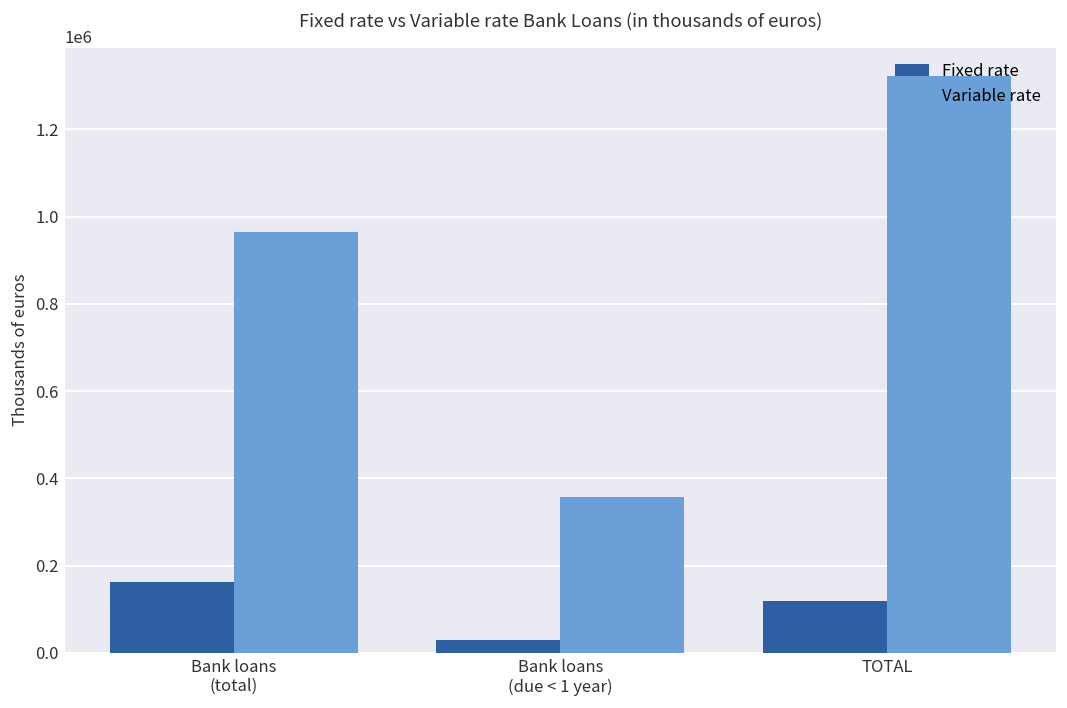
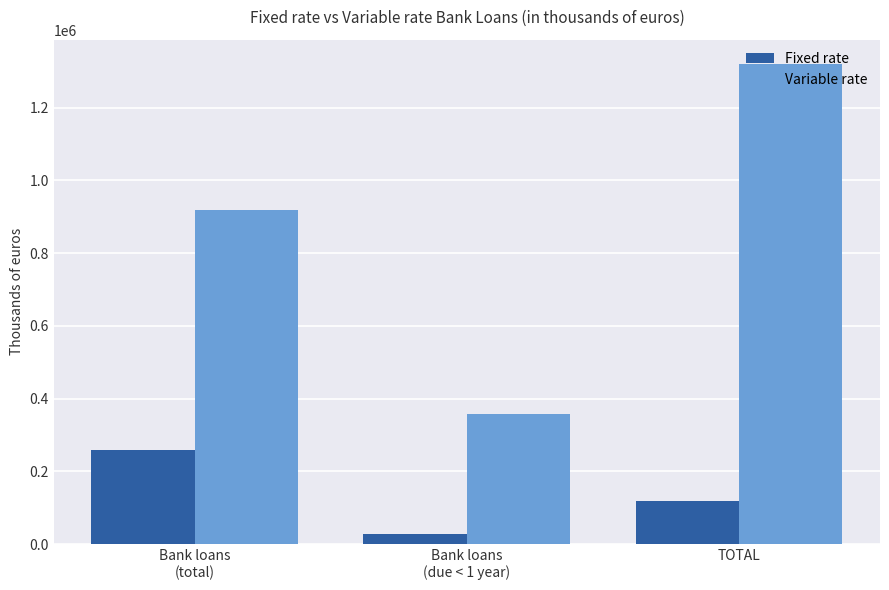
Fixed rate, Bank loans (total): 160000 -> 260000
Variable rate, Bank loans (total): 960000 -> 920000
